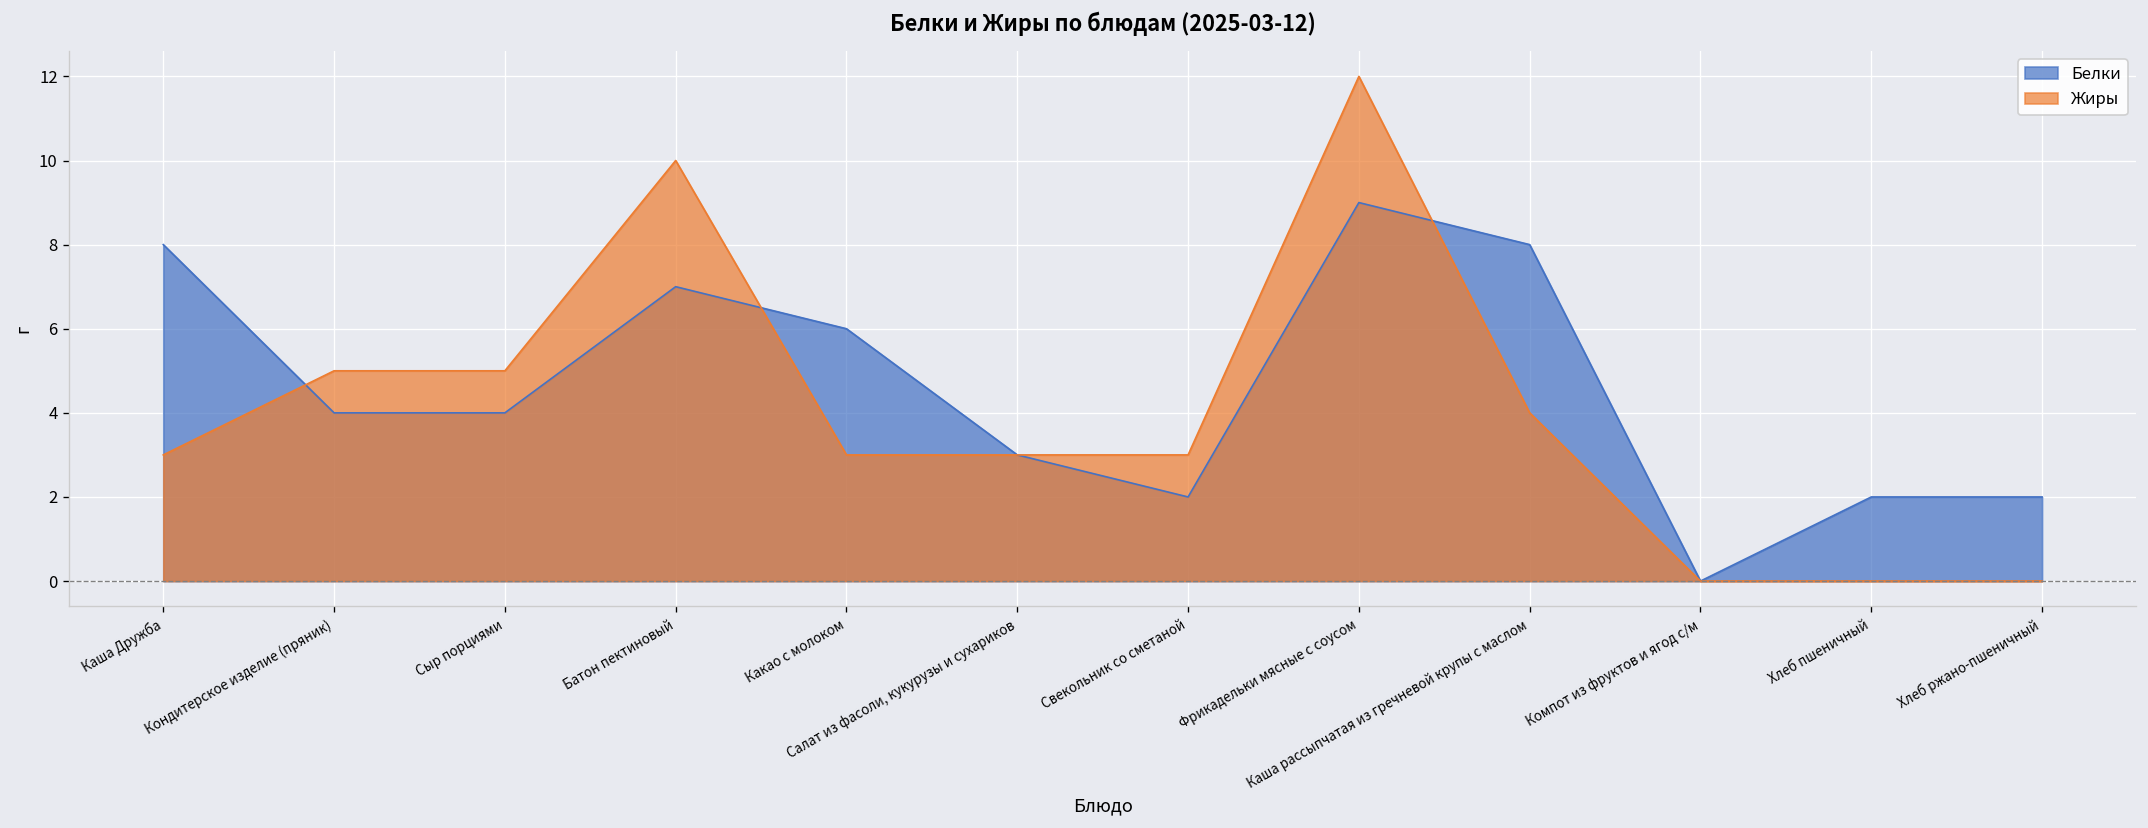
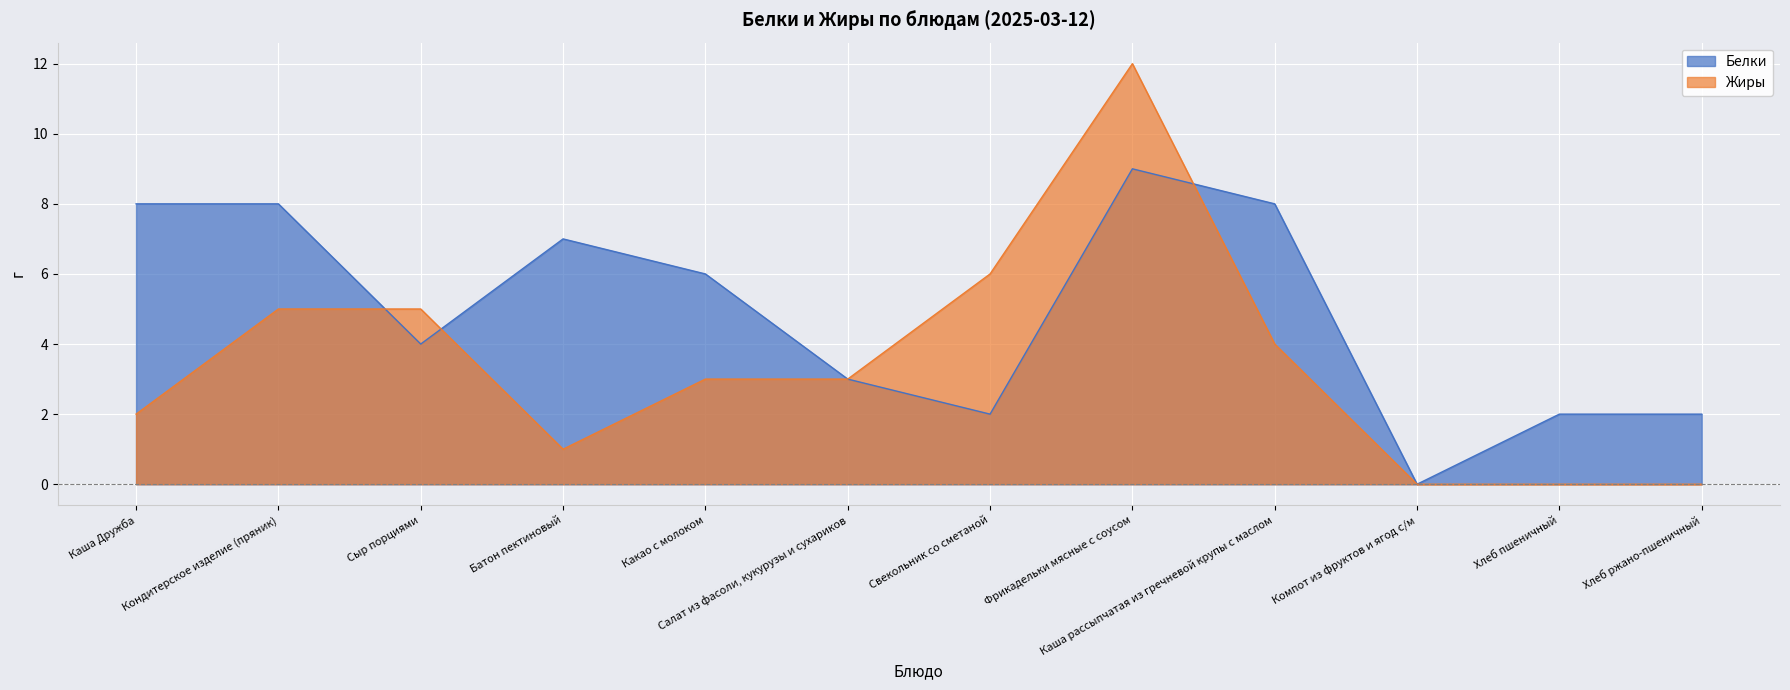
Жиры, Каша Дружба: 3 -> 2
Белки, Кондитерское изделие (пряник): 4 -> 8
Жиры, Батон пектиновый: 10 -> 1
Жиры, Свекольник со сметаной: 3 -> 6
